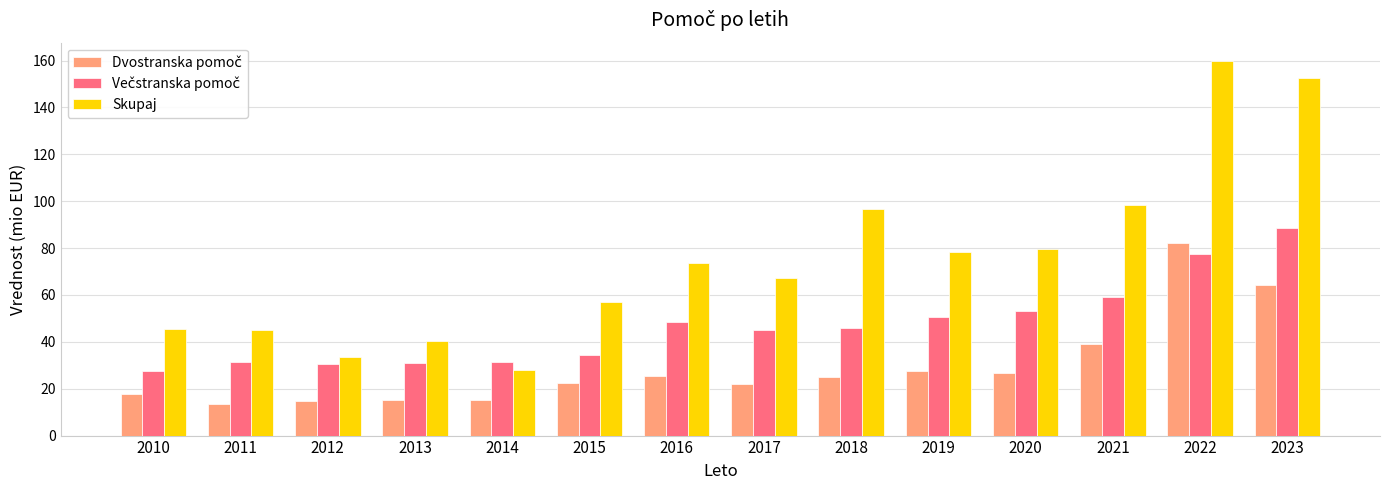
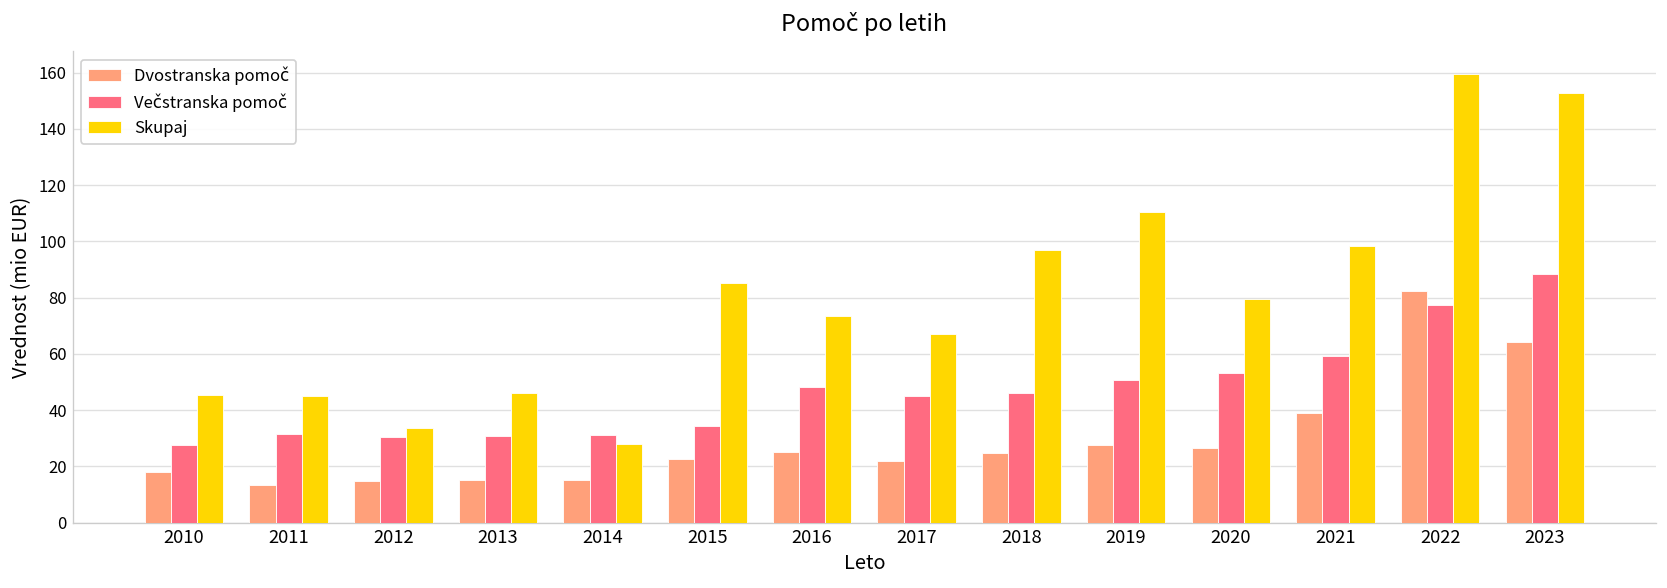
Skupaj, 2013: 40 -> 46
Skupaj, 2015: 57 -> 85
Skupaj, 2019: 78 -> 111
